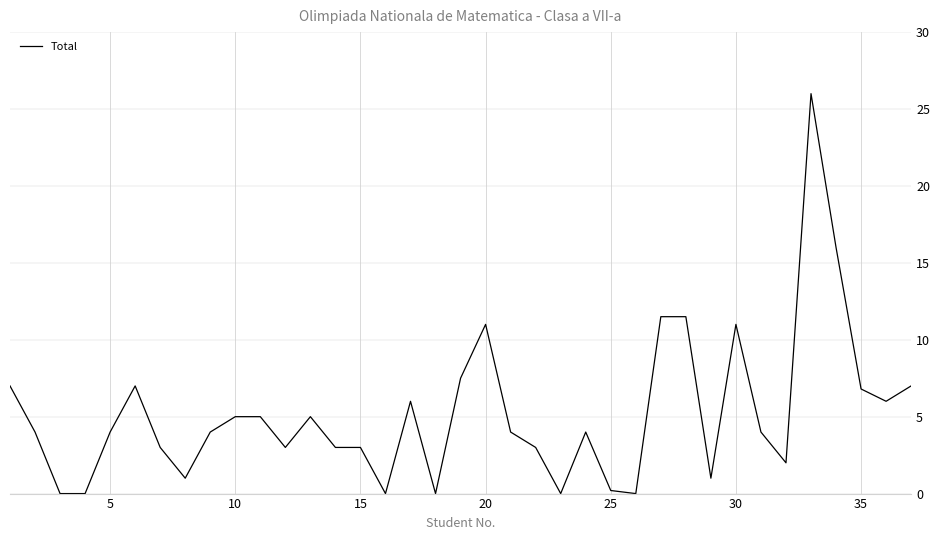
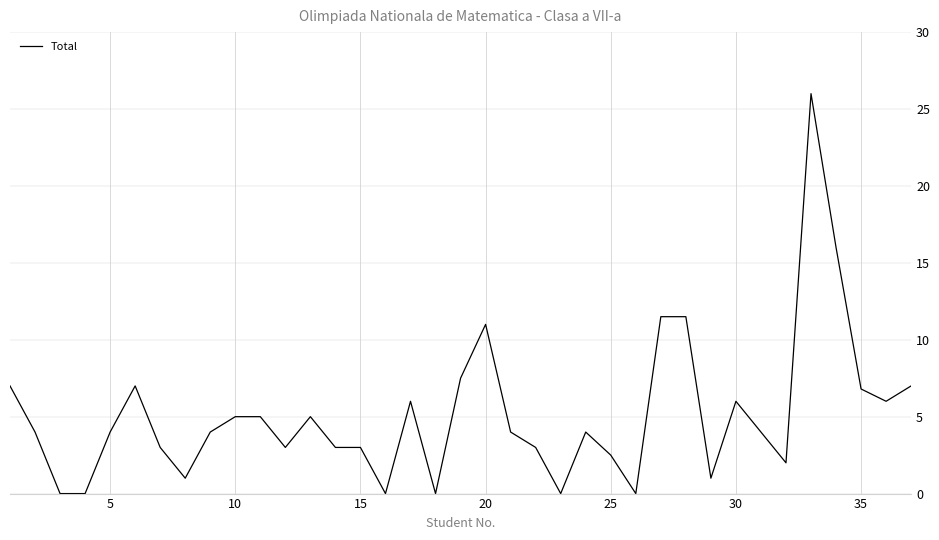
25: 0.2 -> 2.5
30: 11 -> 6
